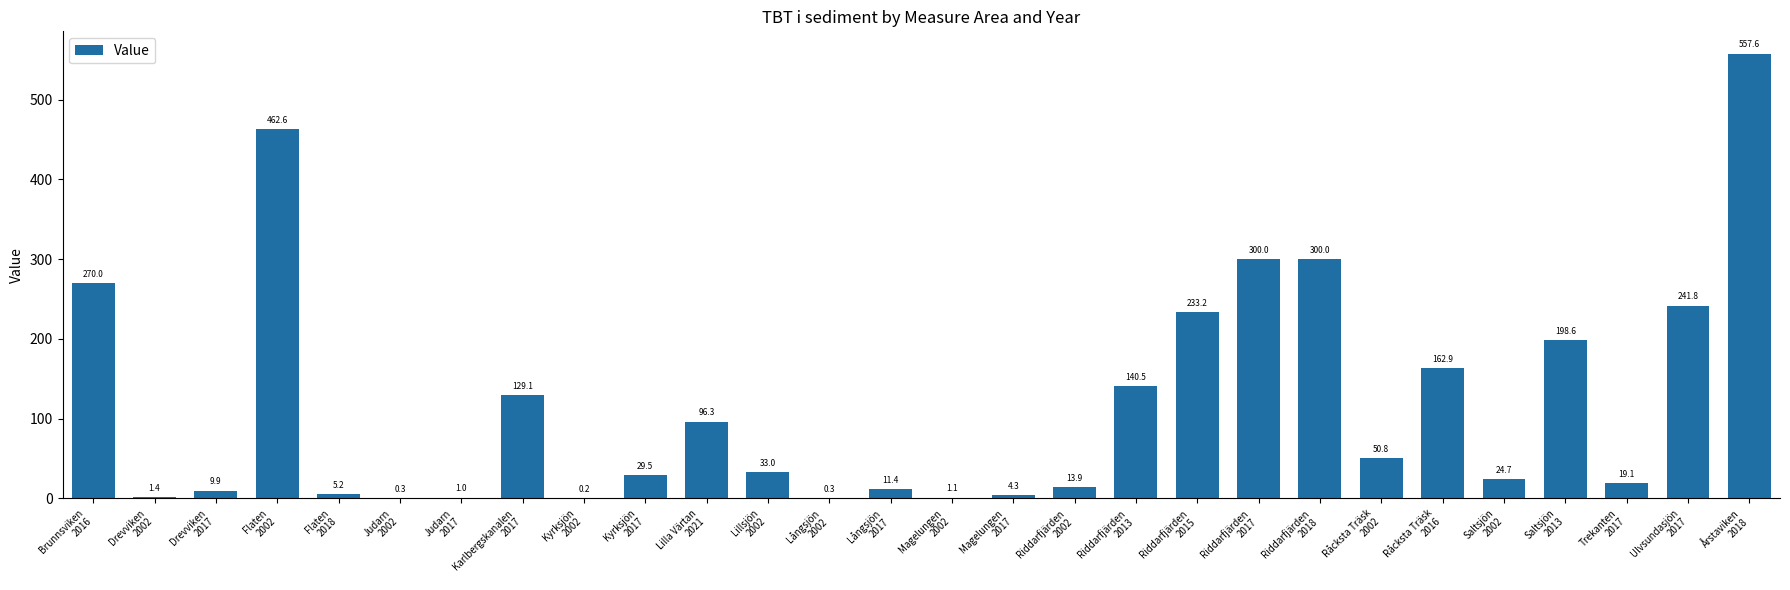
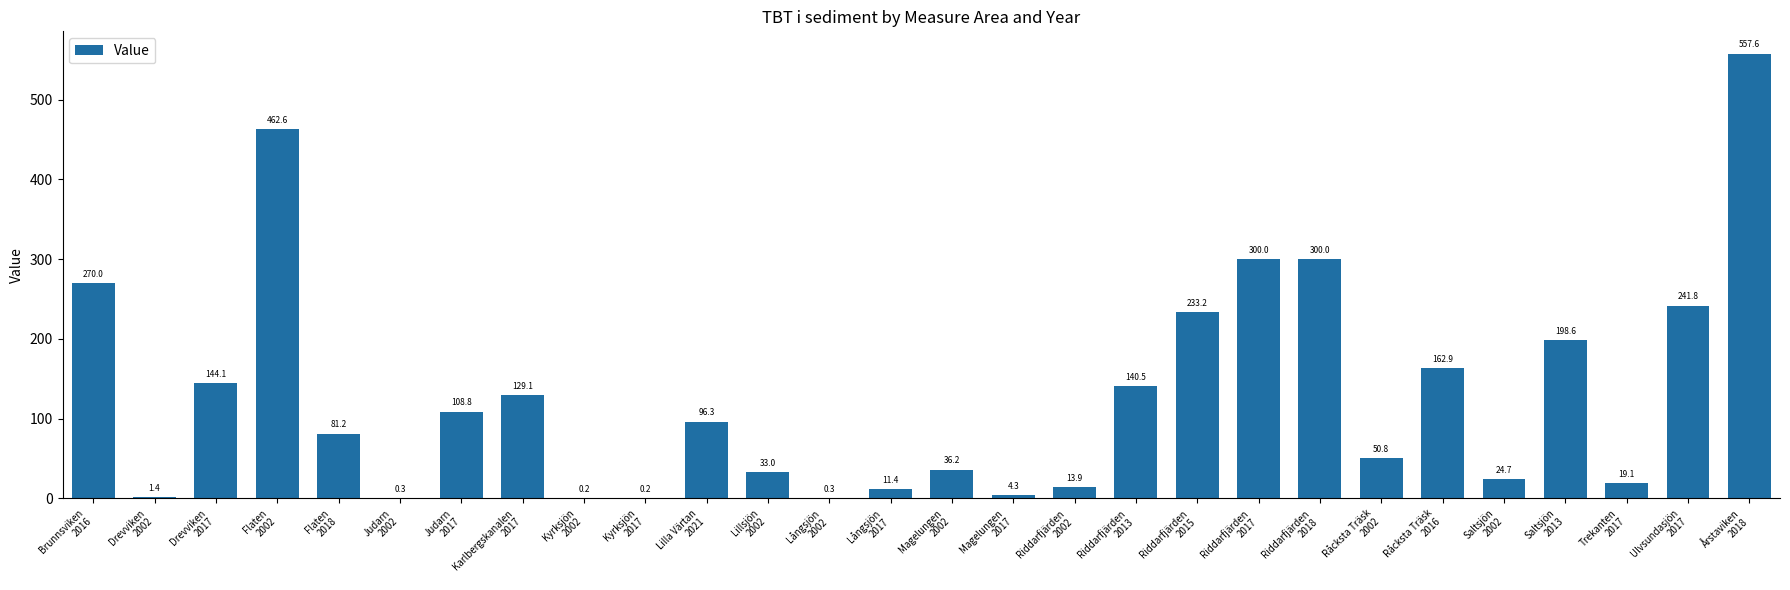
Drevviken 2017: 9.9 -> 144.1
Flaten 2018: 5.2 -> 81.2
Judarn 2017: 1.0 -> 108.8
Kyrksjön 2017: 29.5 -> 0.2
Magelungen 2002: 1.1 -> 36.2
